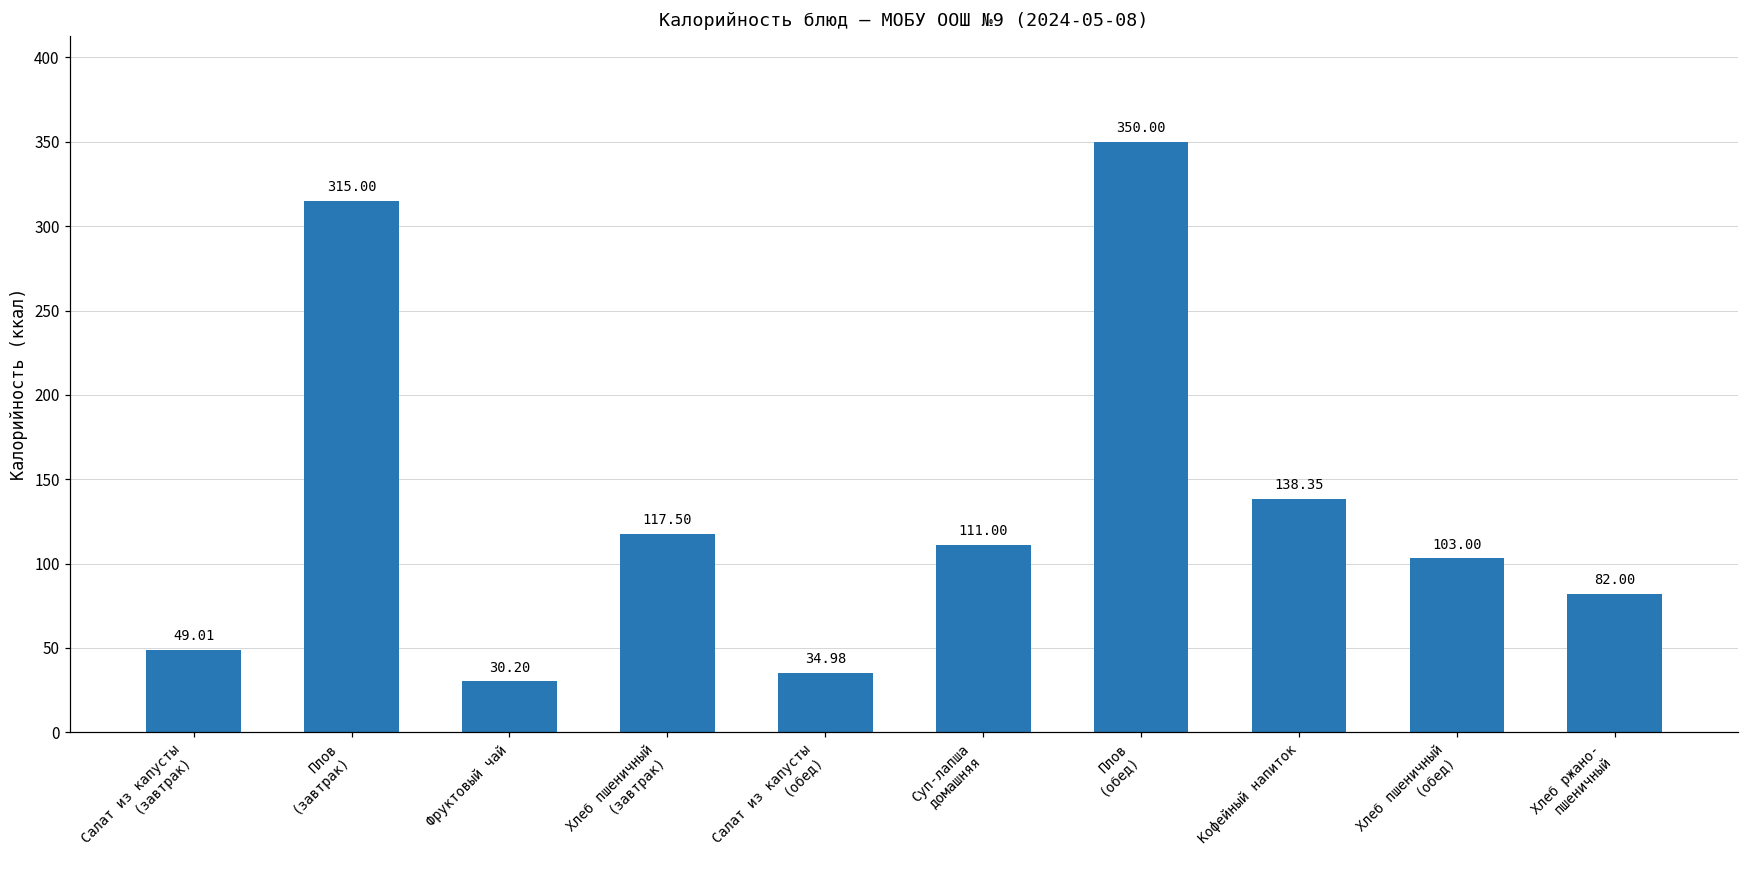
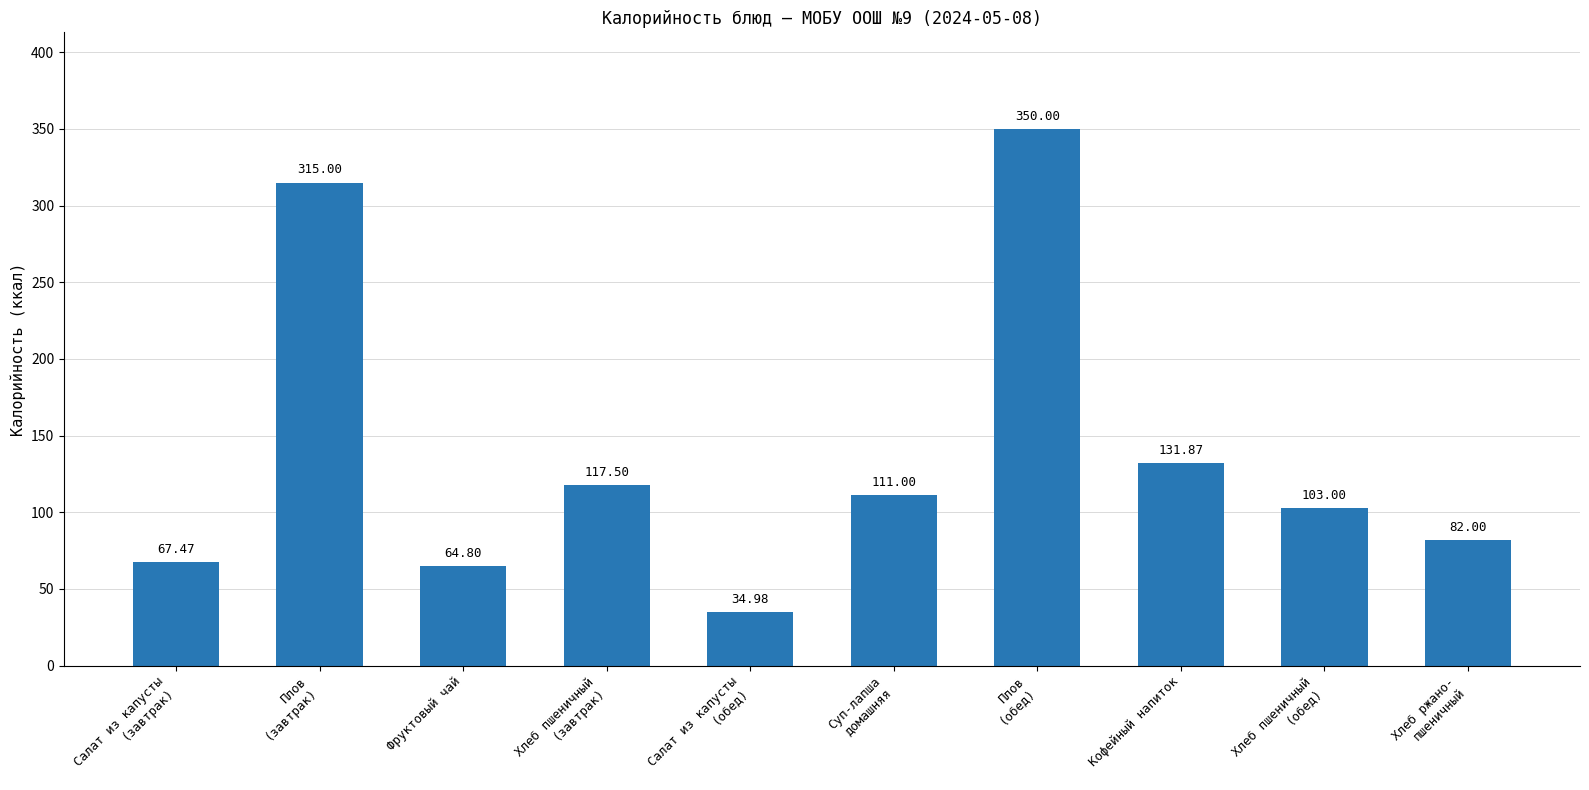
Салат из капусты (завтрак): 49.01 -> 67.47
Фруктовый чай: 30.20 -> 64.80
Кофейный напиток: 138.35 -> 131.87
